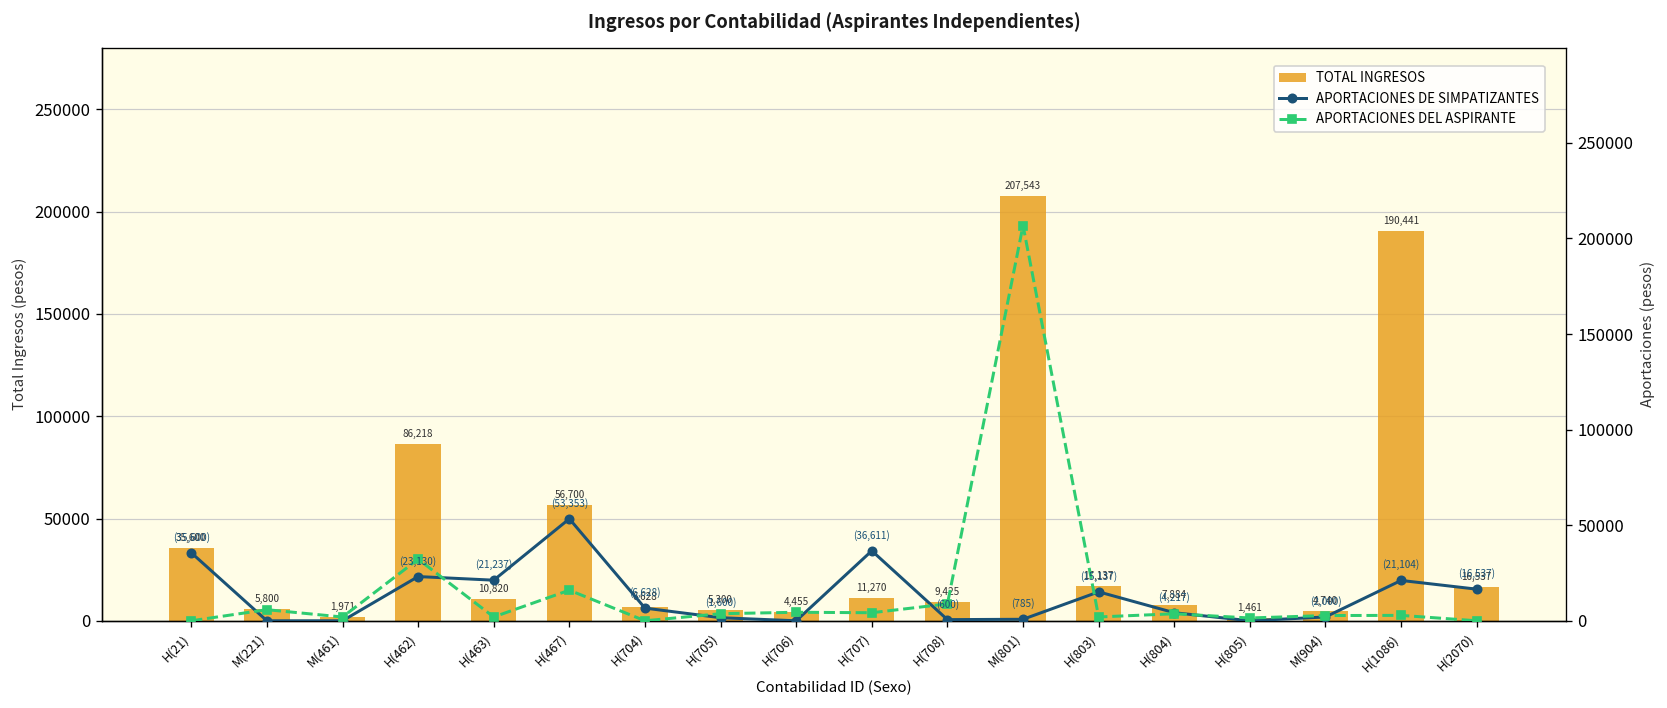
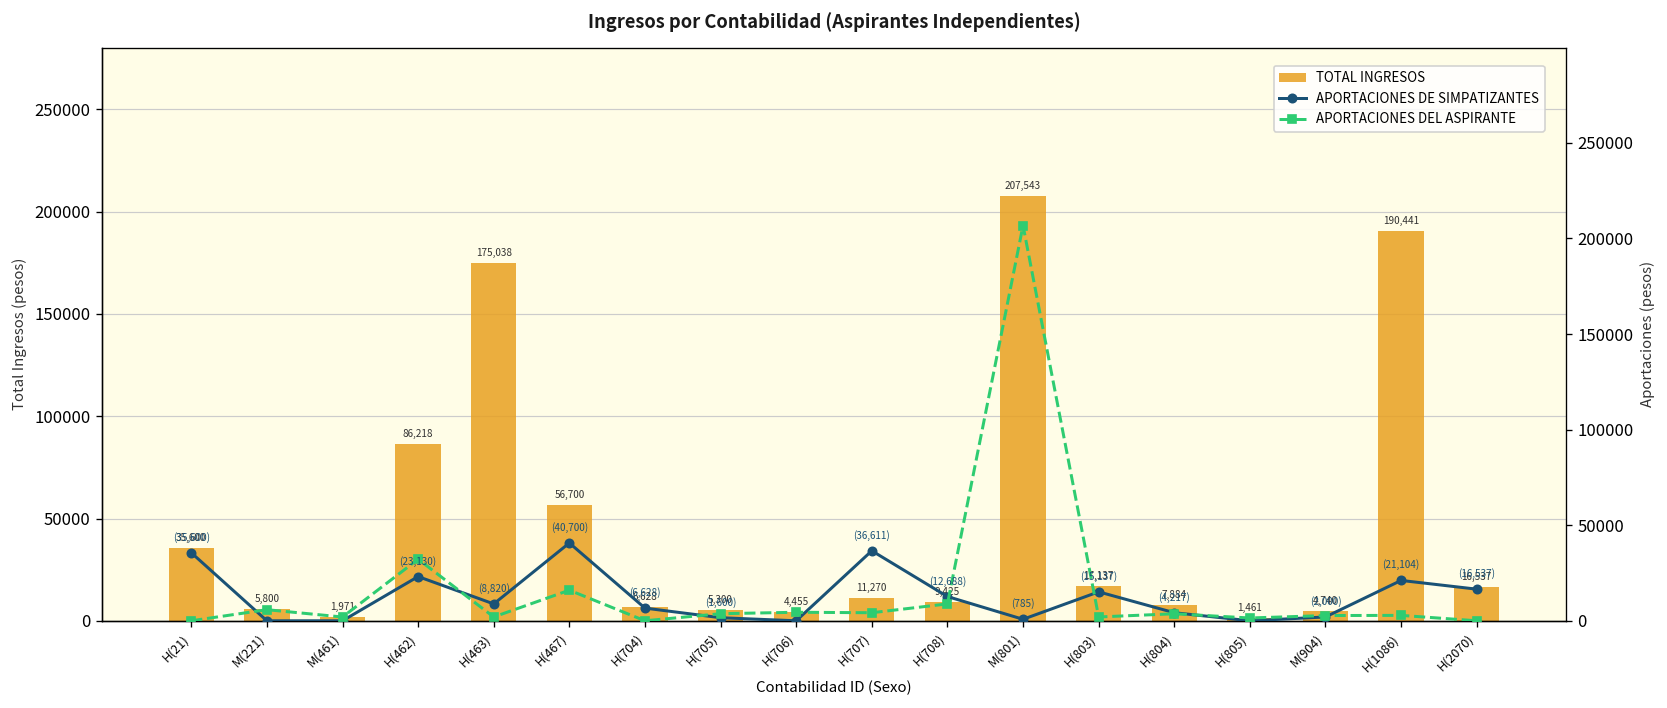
TOTAL INGRESOS, H(463): 10,820 -> 175,038
APORTACIONES DE SIMPATIZANTES, H(463): (21,237) -> (8,820)
APORTACIONES DE SIMPATIZANTES, H(467): (53,353) -> (40,700)
APORTACIONES DE SIMPATIZANTES, H(708): (600) -> (12,688)
